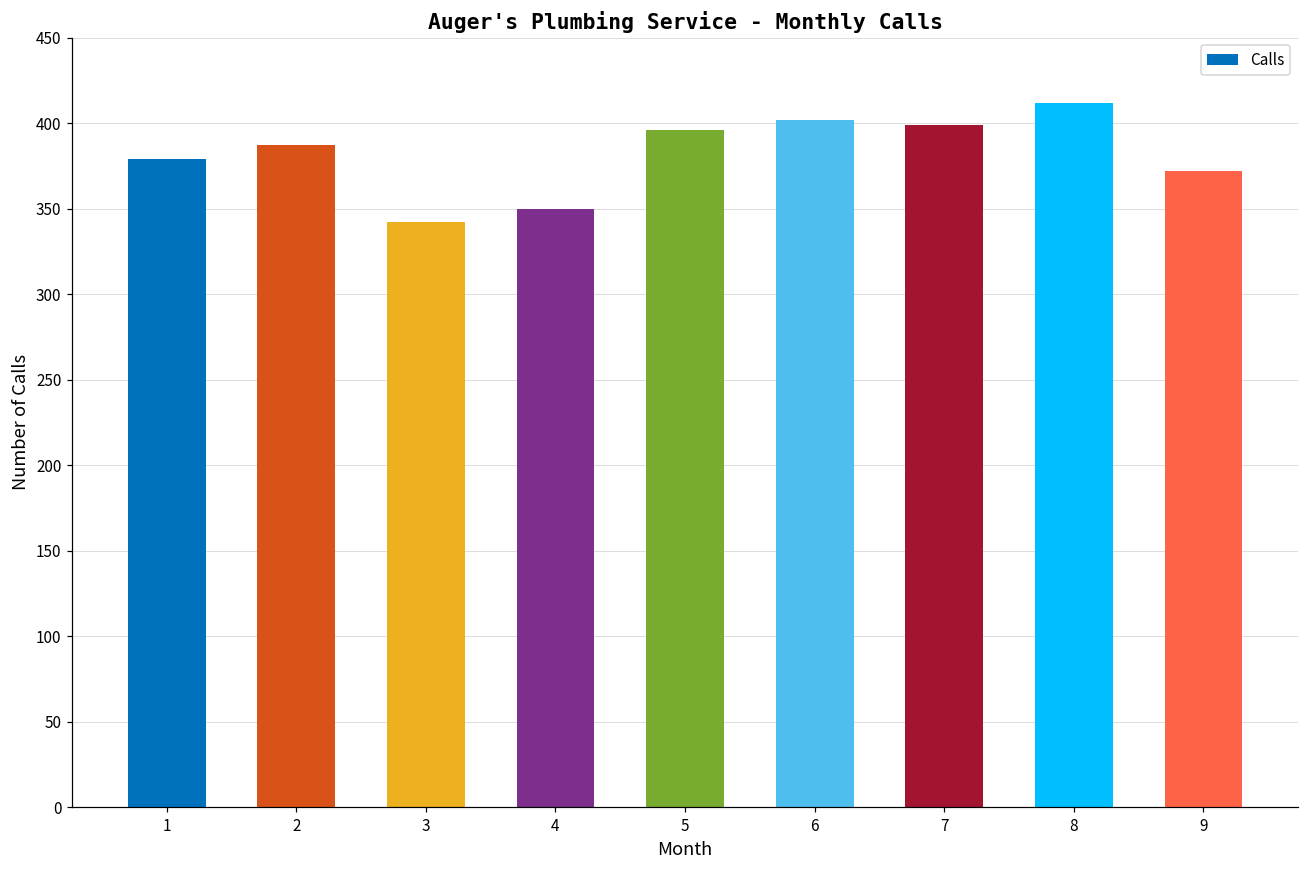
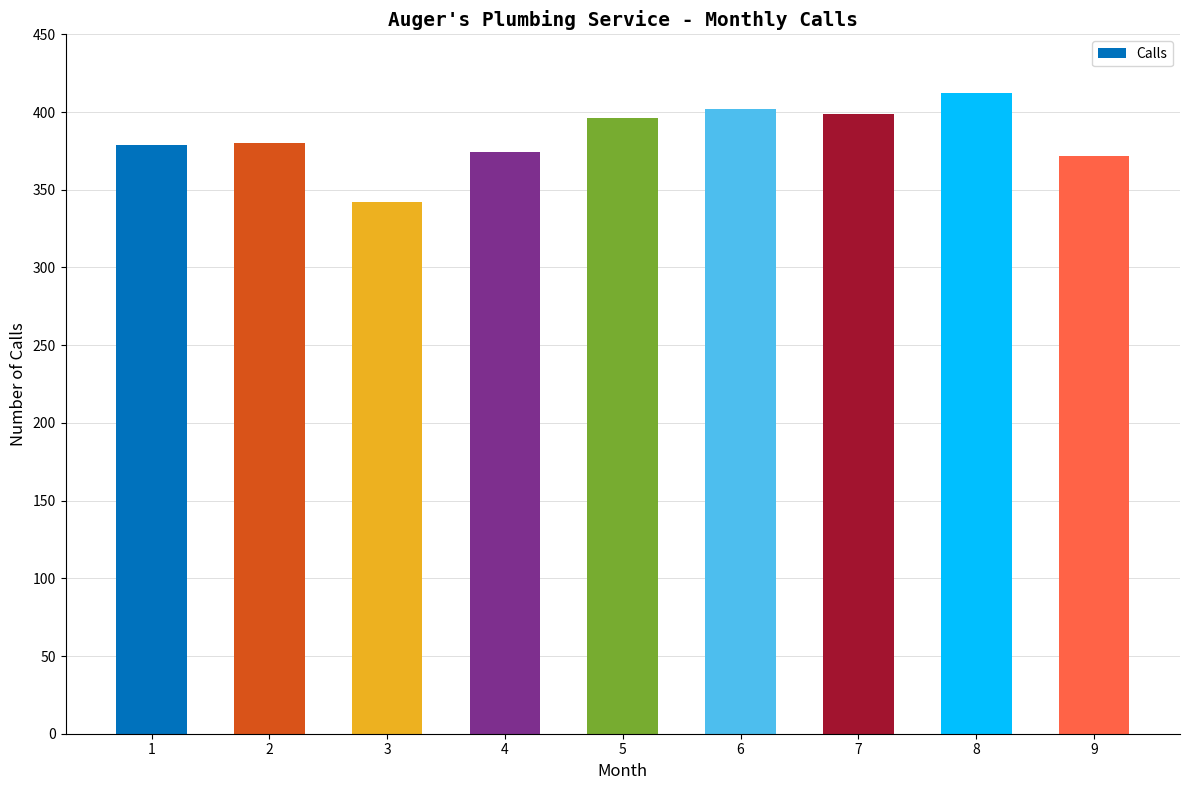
2: 387 -> 380
4: 350 -> 374
